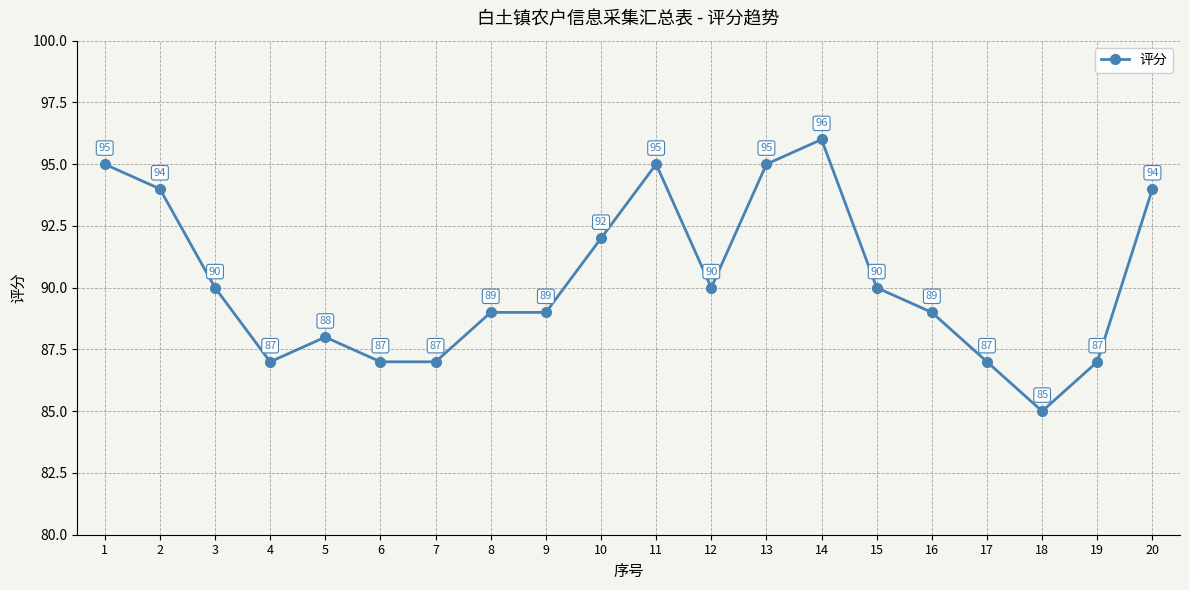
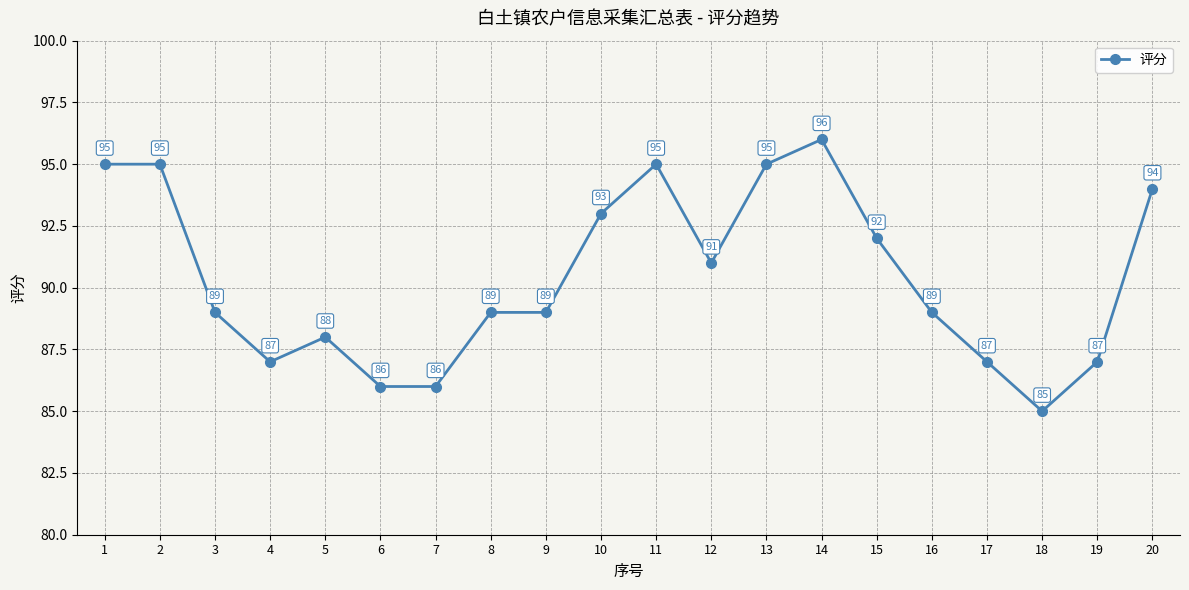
2: 94 -> 95
3: 90 -> 89
6: 87 -> 86
7: 87 -> 86
10: 92 -> 93
12: 90 -> 91
15: 90 -> 92
